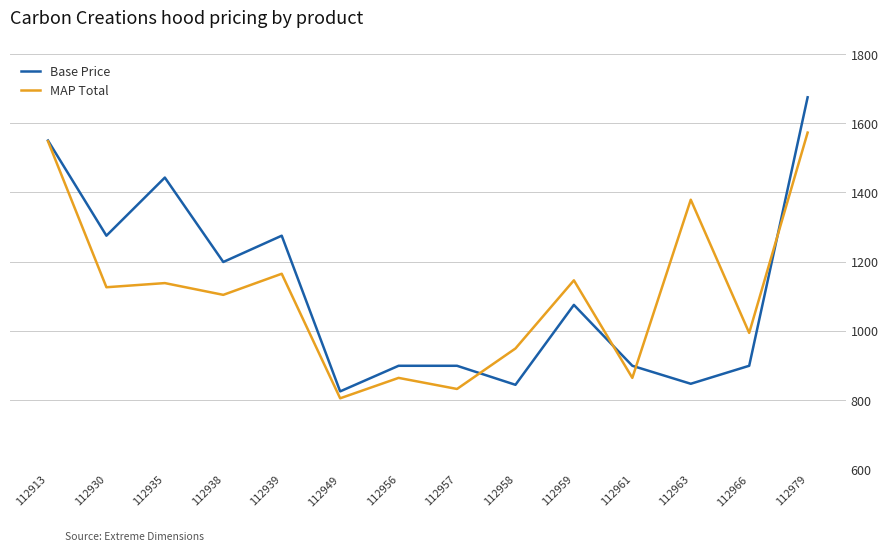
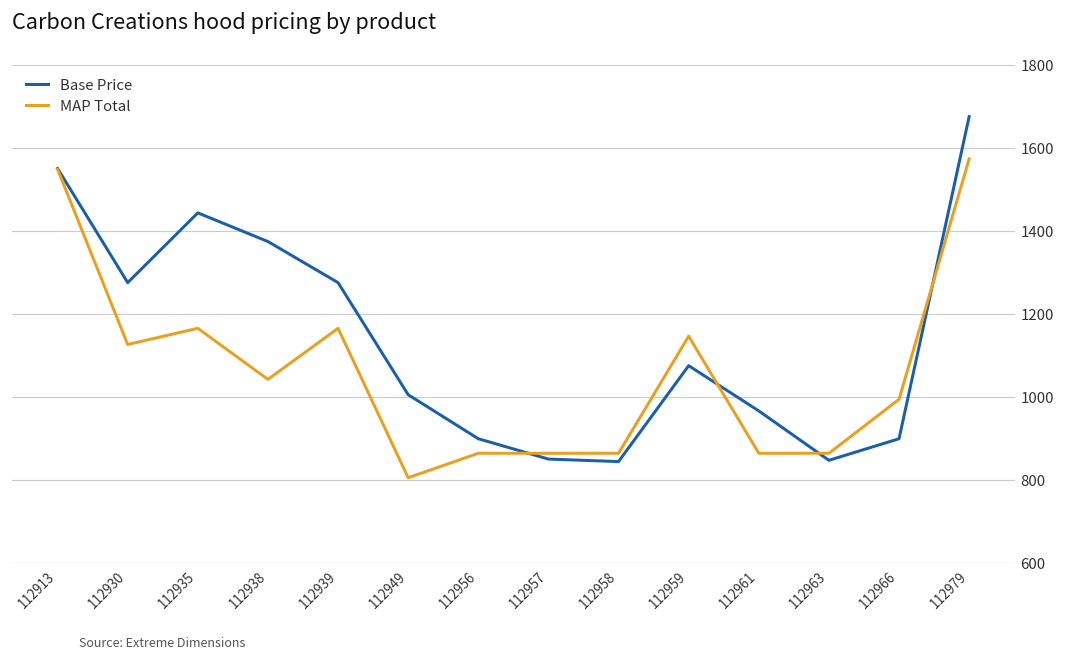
MAP Total, 112935: 1140 -> 1170
Base Price, 112938: 1200 -> 1370
MAP Total, 112938: 1100 -> 1040
Base Price, 112949: 830 -> 1010
Base Price, 112957: 900 -> 850
MAP Total, 112957: 830 -> 860
MAP Total, 112958: 950 -> 860
Base Price, 112961: 900 -> 970
MAP Total, 112963: 1380 -> 860
